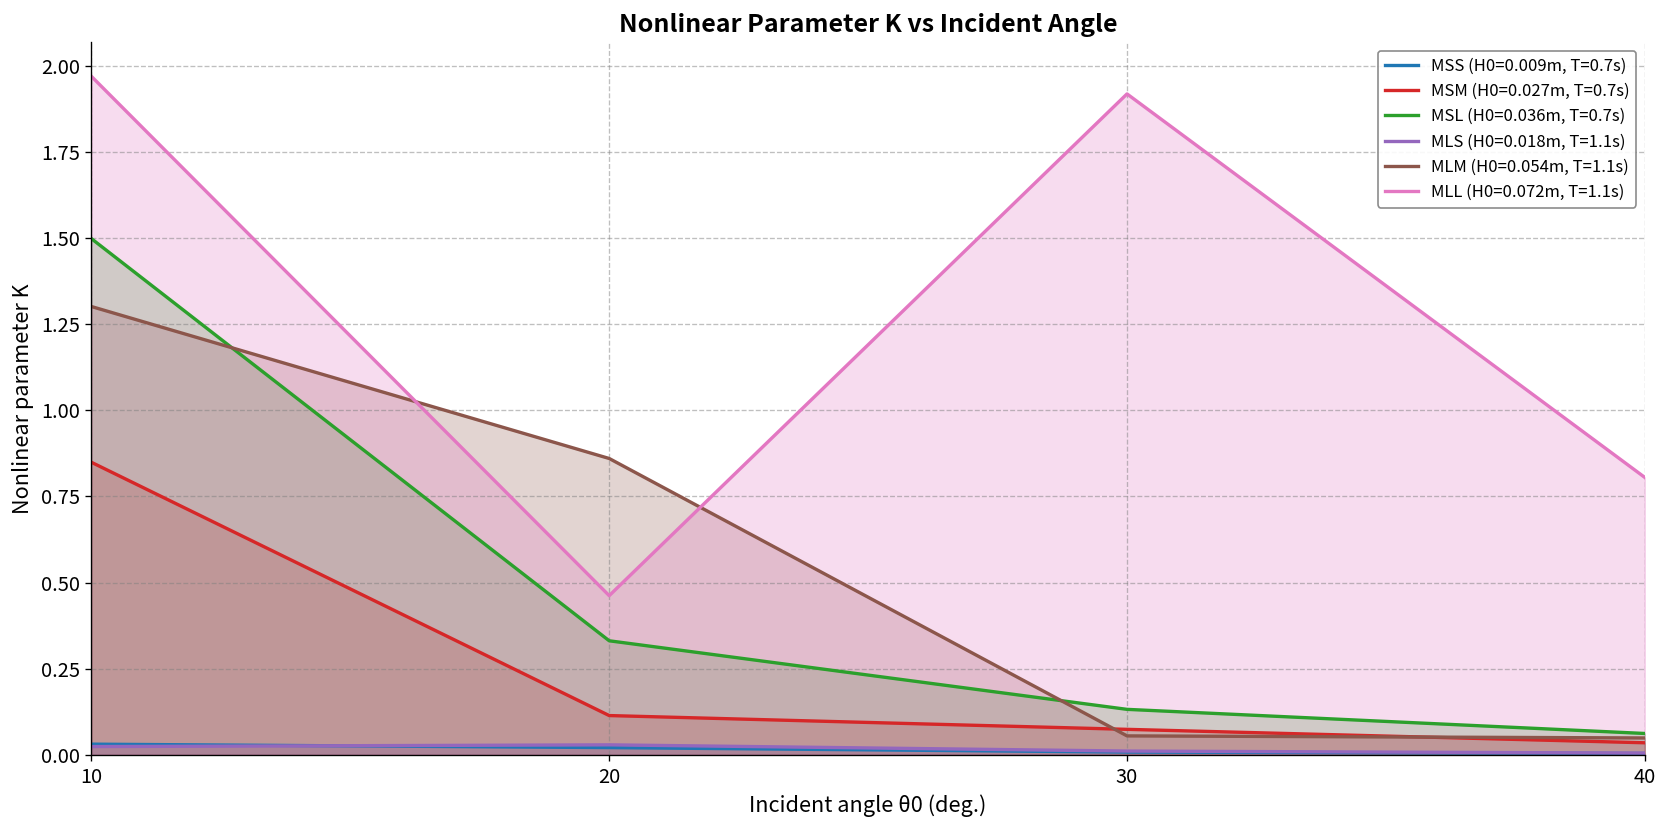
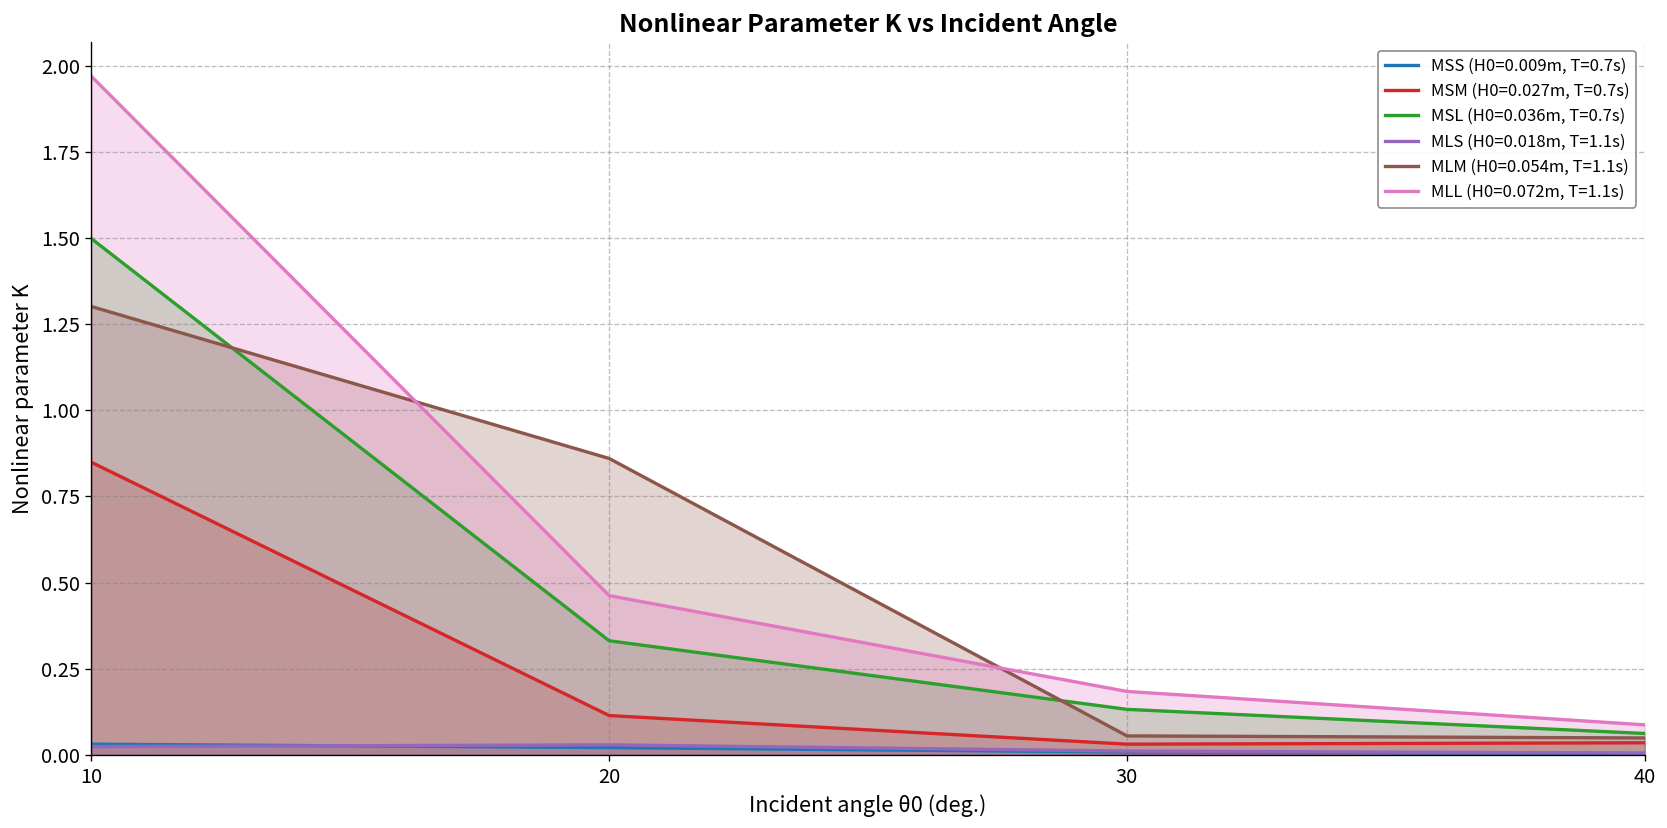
MSM (H0=0.027m, T=0.7s), 30: 0.07 -> 0.03
MLL (H0=0.072m, T=1.1s), 30: 1.92 -> 0.18
MLL (H0=0.072m, T=1.1s), 40: 0.81 -> 0.09
